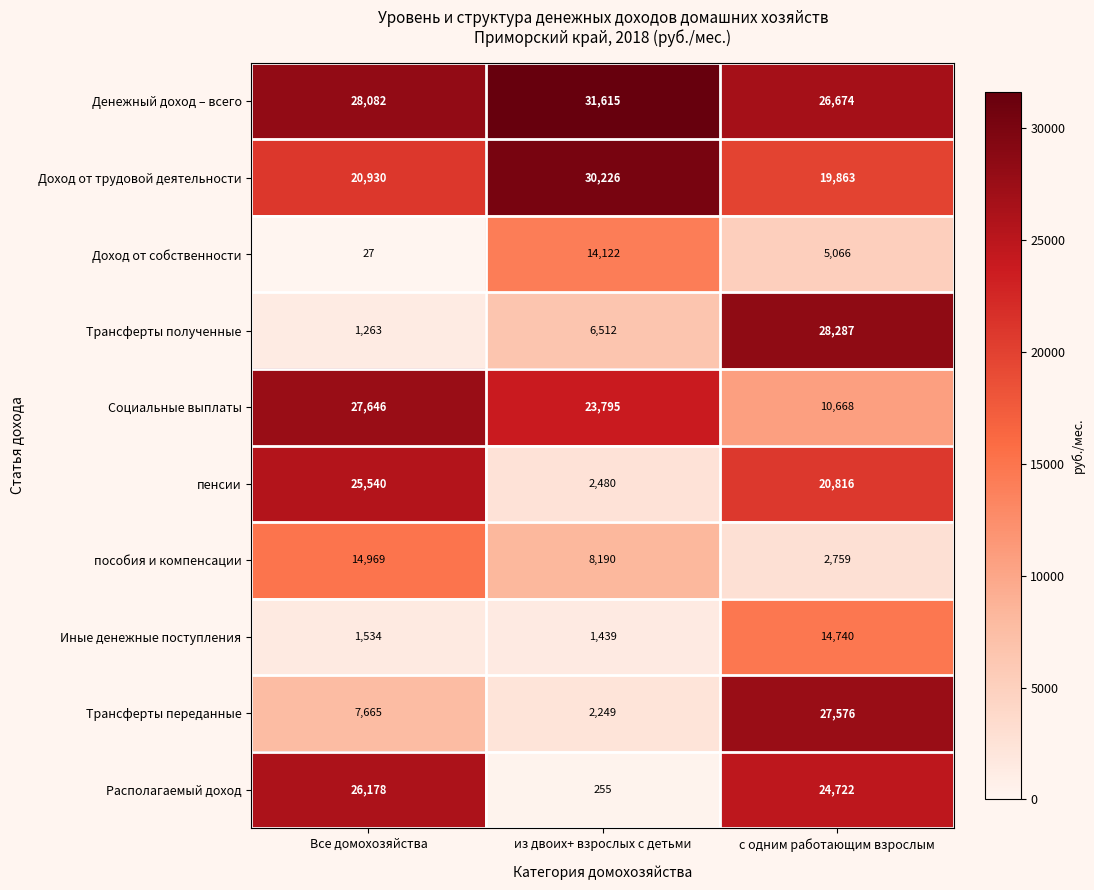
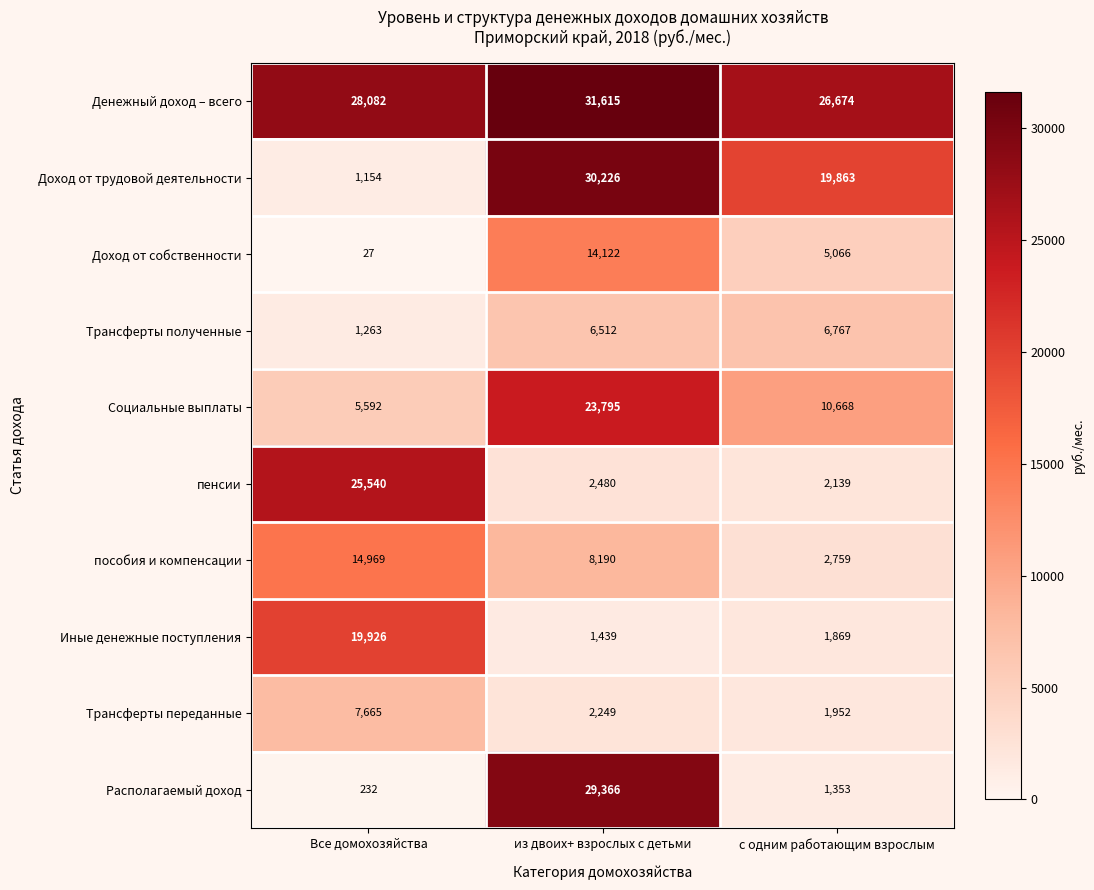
Доход от трудовой деятельности, Все домохозяйства: 20,930 -> 1,154
Трансферты полученные, с одним работающим взрослым: 28,287 -> 6,767
Социальные выплаты, Все домохозяйства: 27,646 -> 5,592
пенсии, с одним работающим взрослым: 20,816 -> 2,139
Иные денежные поступления, Все домохозяйства: 1,534 -> 19,926
Иные денежные поступления, с одним работающим взрослым: 14,740 -> 1,869
Трансферты переданные, с одним работающим взрослым: 27,576 -> 1,952
Располагаемый доход, Все домохозяйства: 26,178 -> 232
Располагаемый доход, из двоих+ взрослых с детьми: 255 -> 29,366
Располагаемый доход, с одним работающим взрослым: 24,722 -> 1,353
